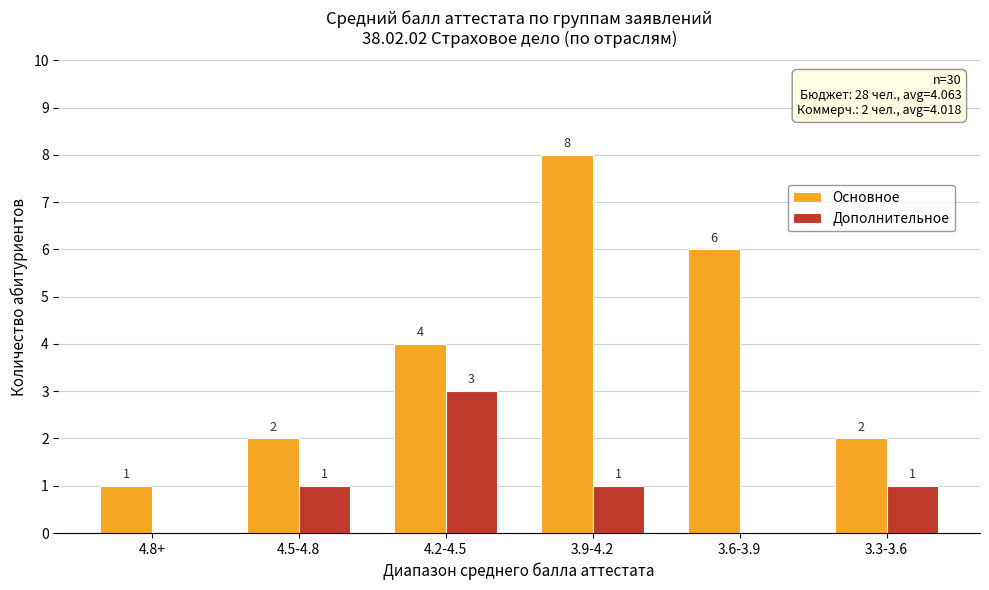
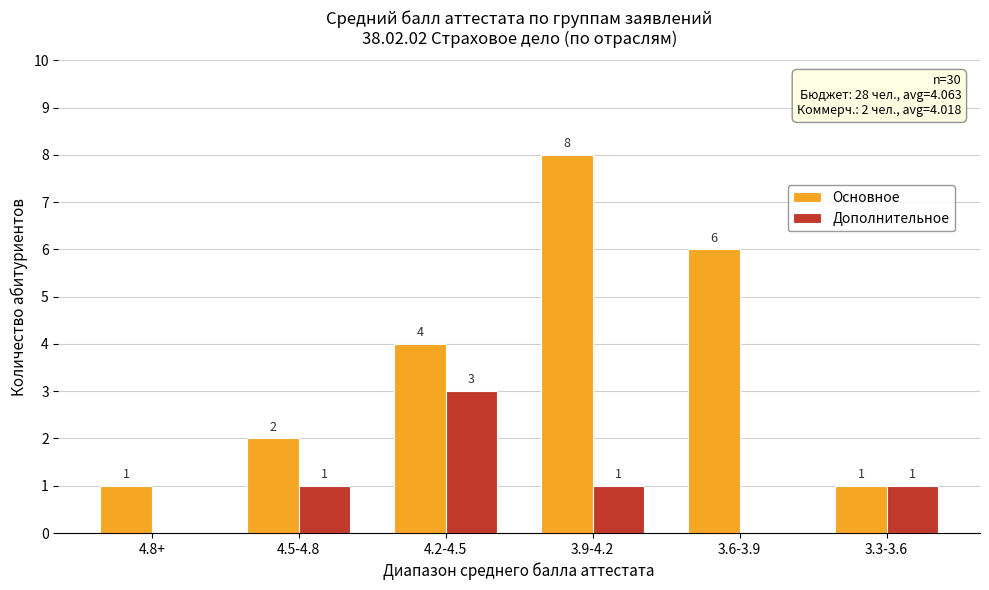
Основное, 3.3-3.6: 2 -> 1
